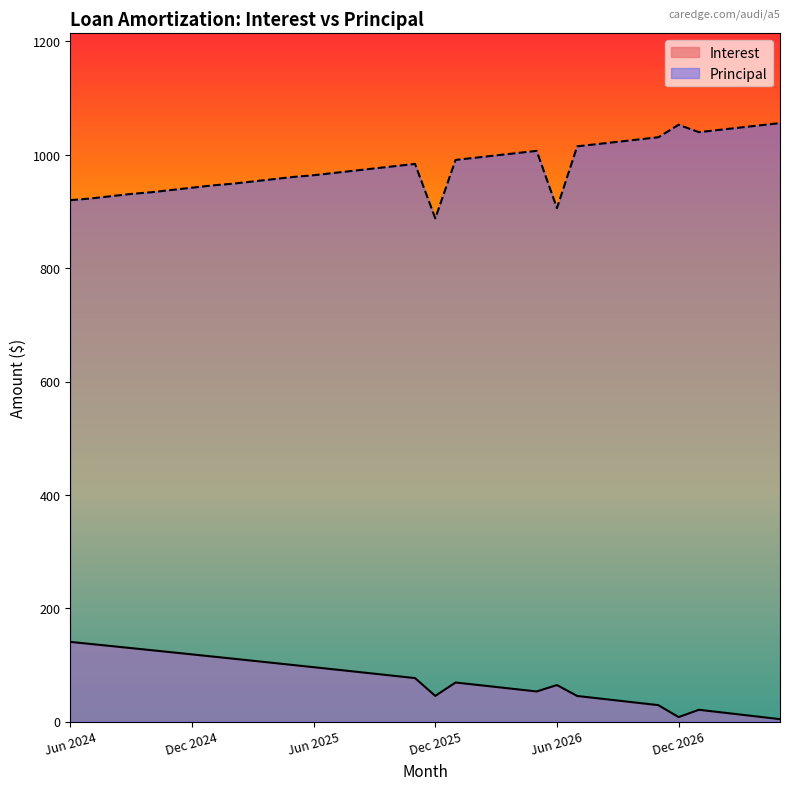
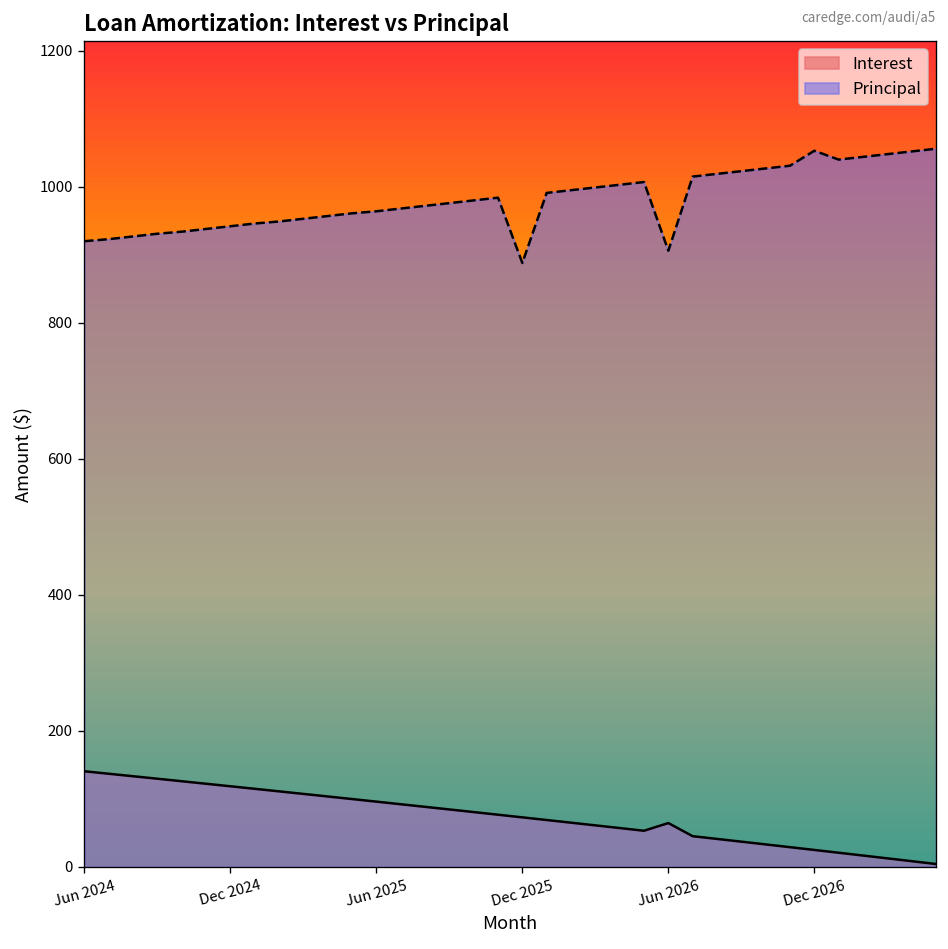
Interest, Dec 2025: 50 -> 70
Interest, Dec 2026: 10 -> 20
